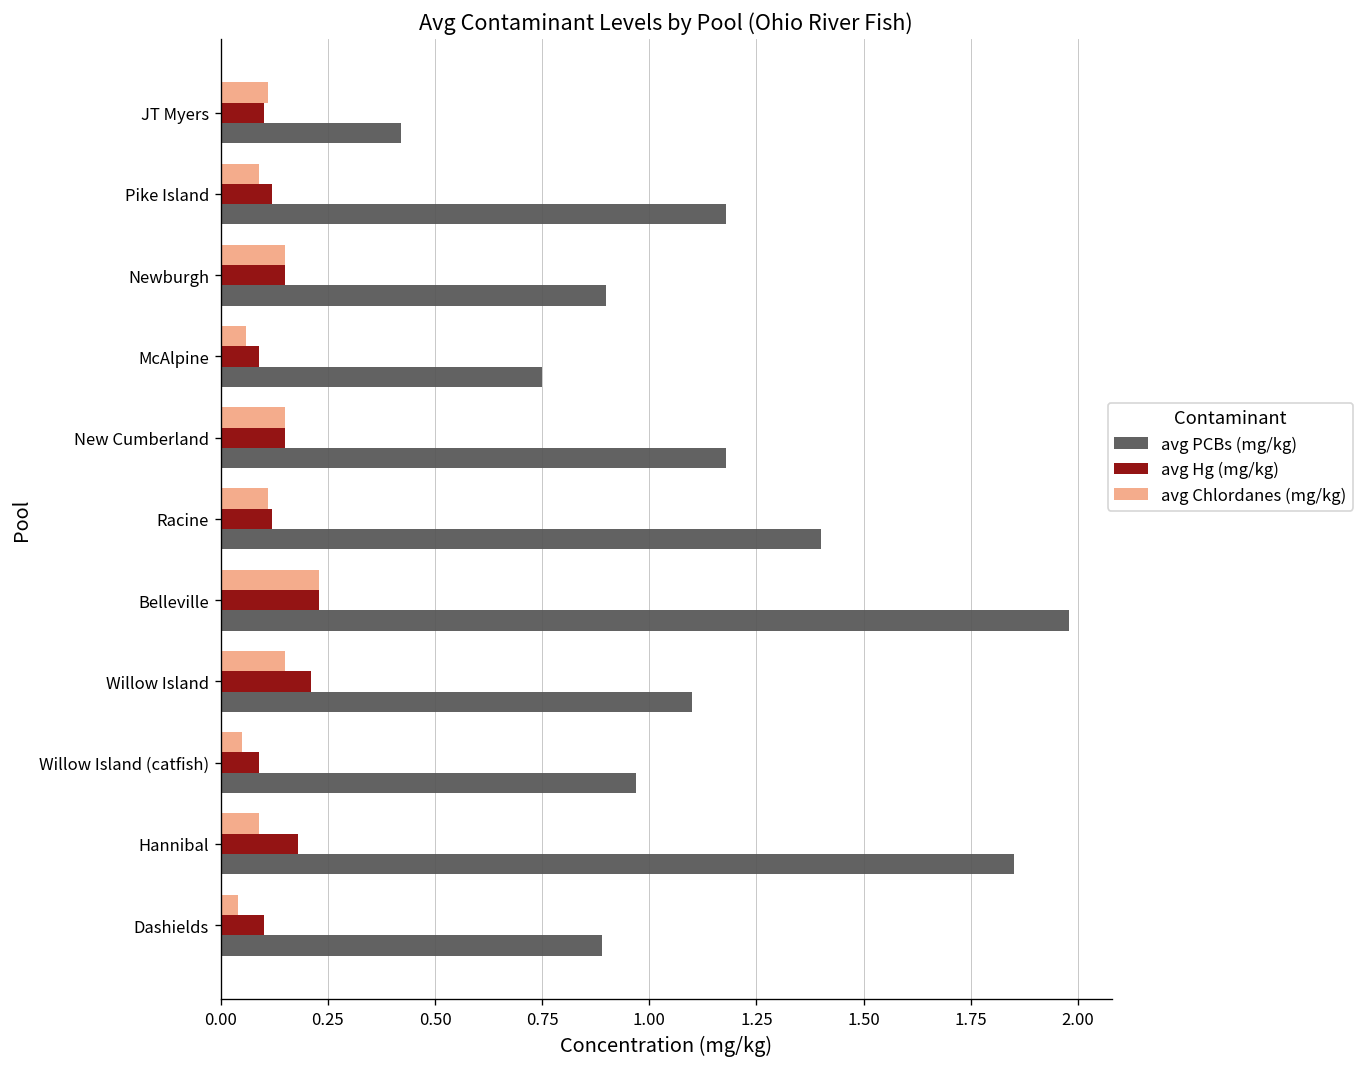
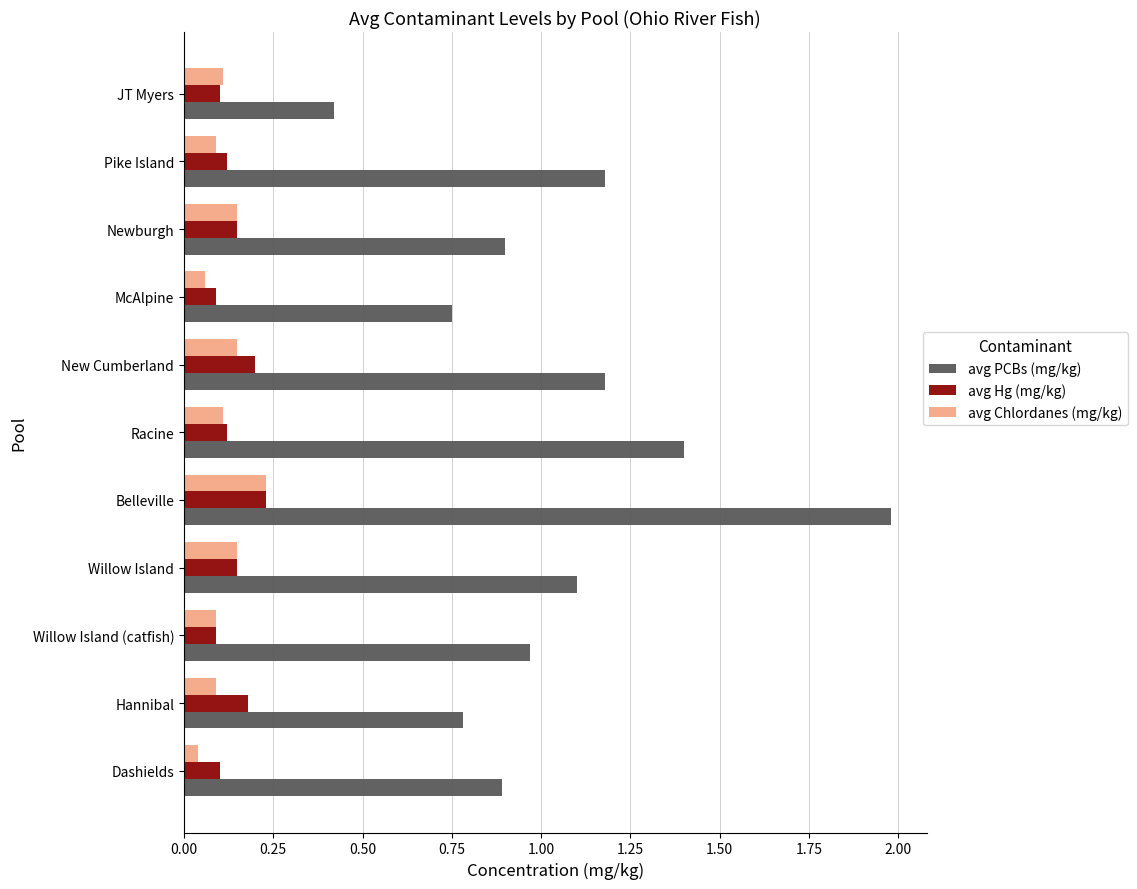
avg Hg (mg/kg), New Cumberland: 0.15 -> 0.20
avg Hg (mg/kg), Willow Island: 0.21 -> 0.15
avg Chlordanes (mg/kg), Willow Island (catfish): 0.05 -> 0.09
avg PCBs (mg/kg), Hannibal: 1.85 -> 0.78
